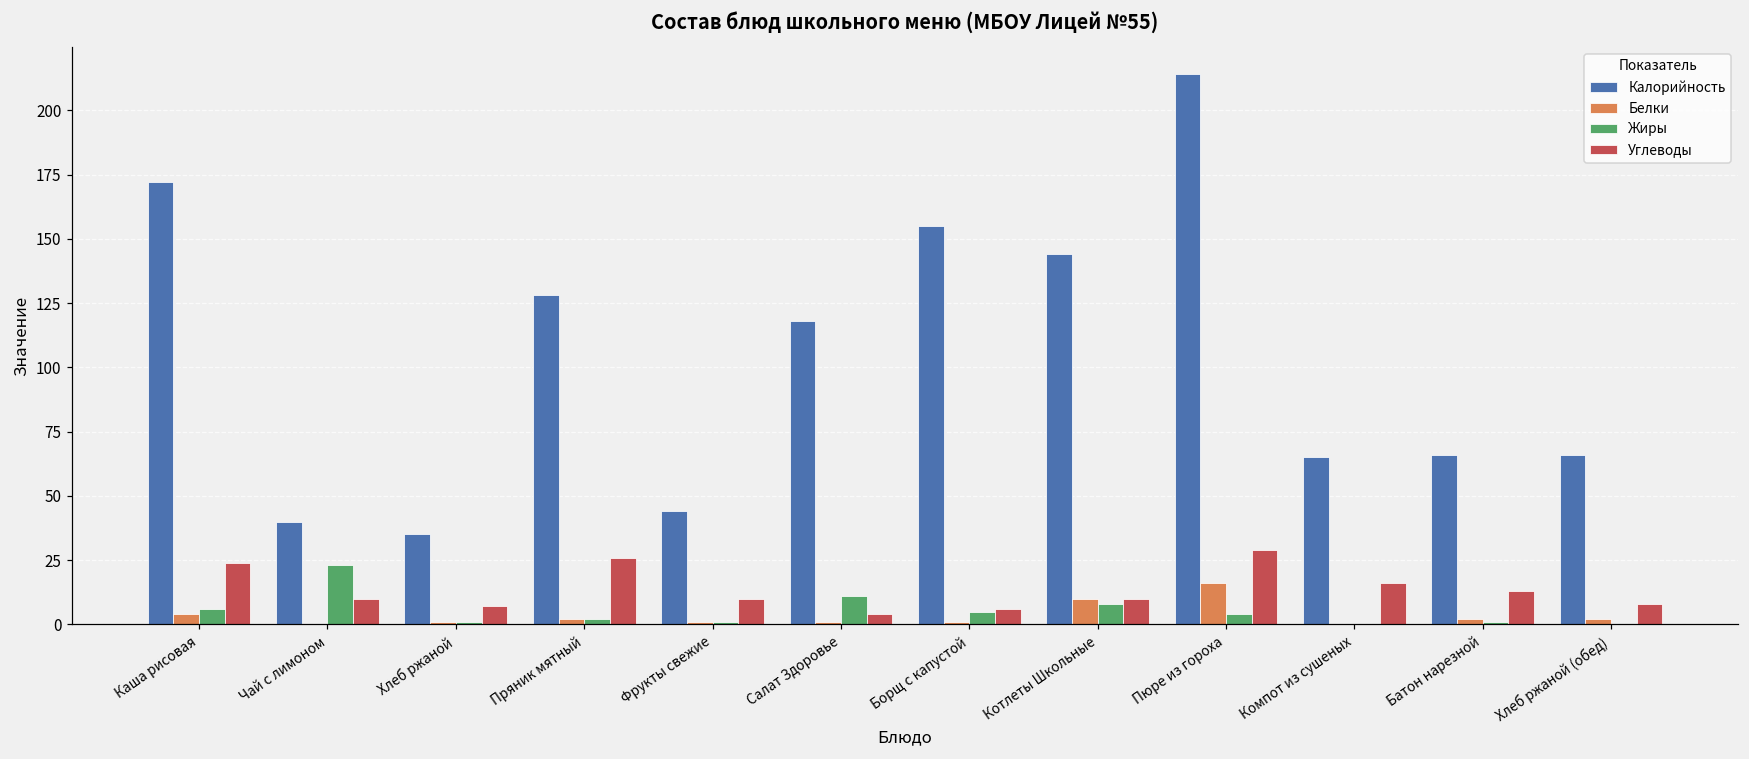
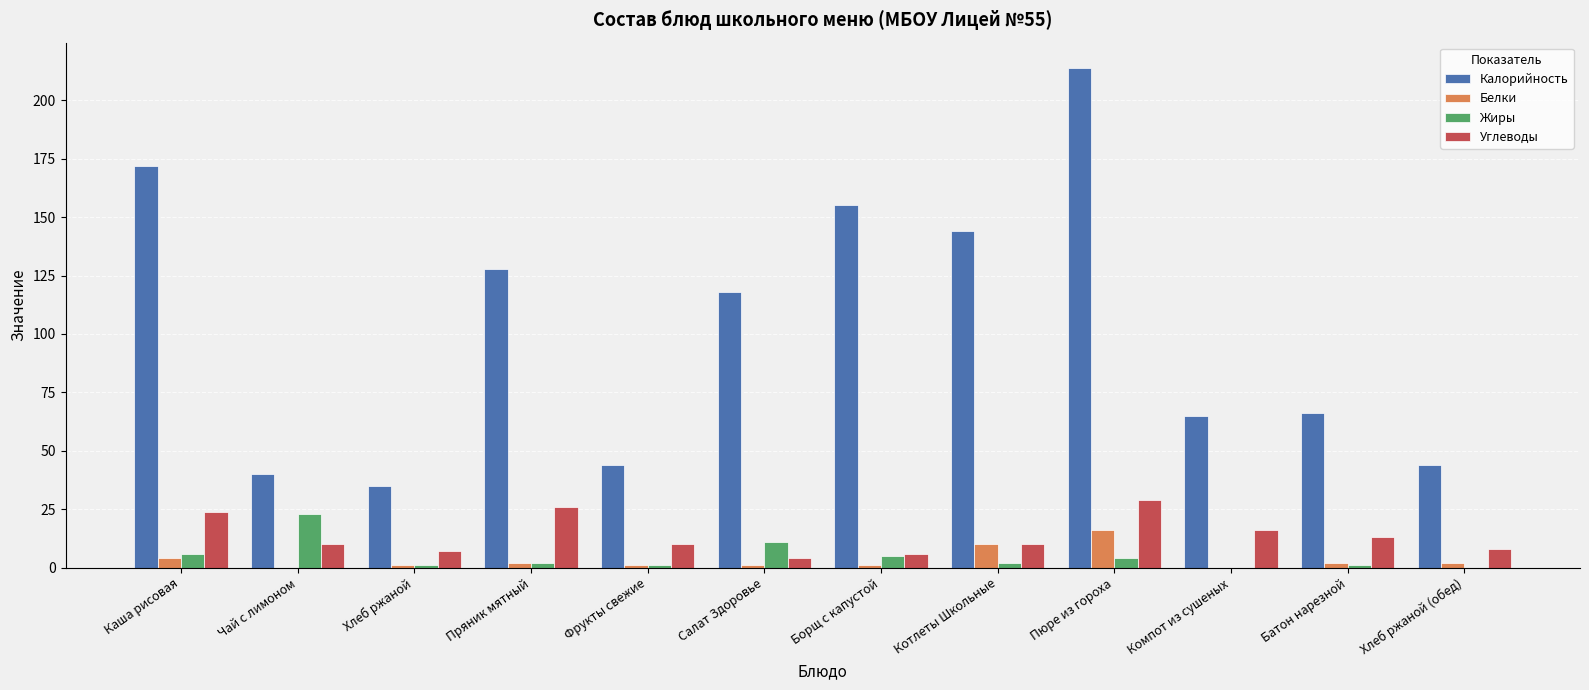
Жиры, Котлеты Школьные: 8 -> 2
Калорийность, Хлеб ржаной (обед): 66 -> 44
